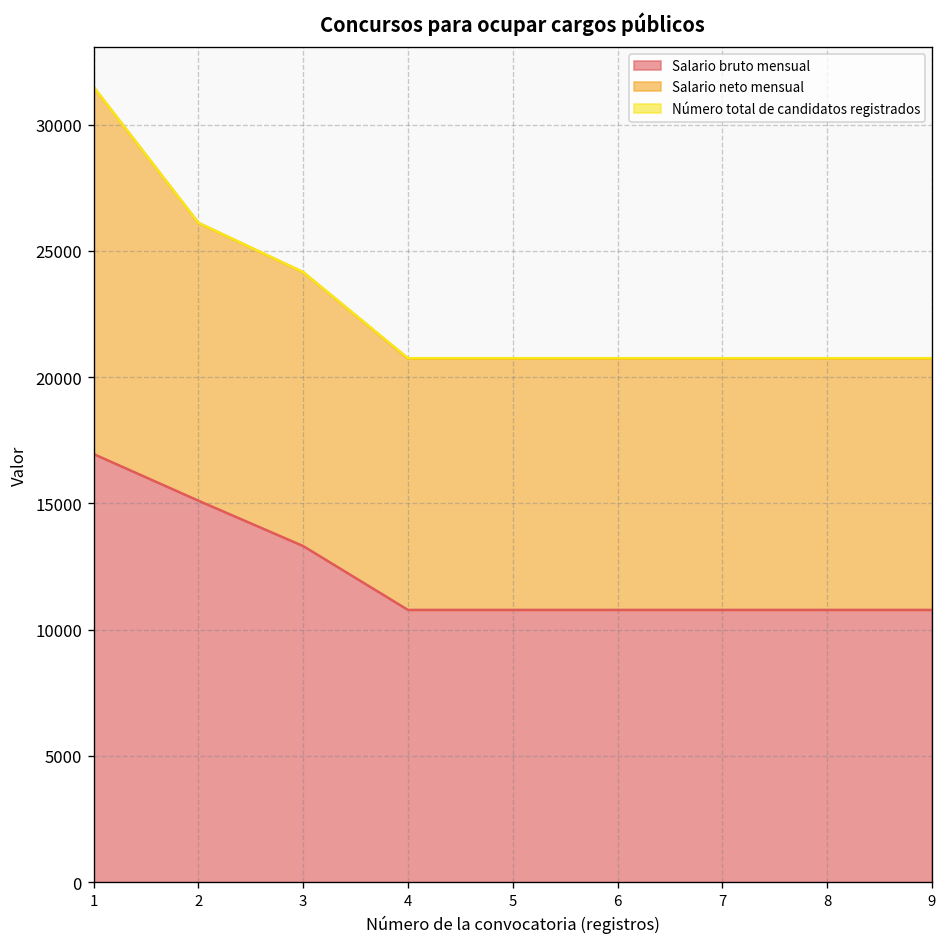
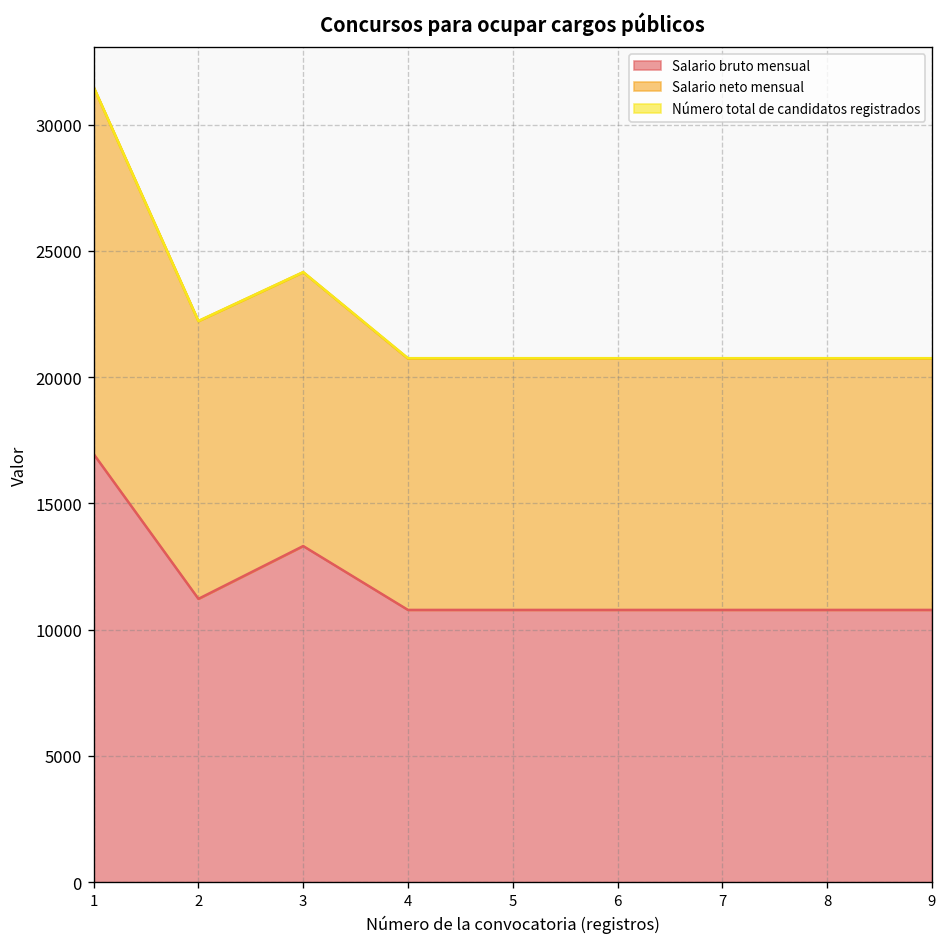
Salario bruto mensual, 2: 15100 -> 11200
